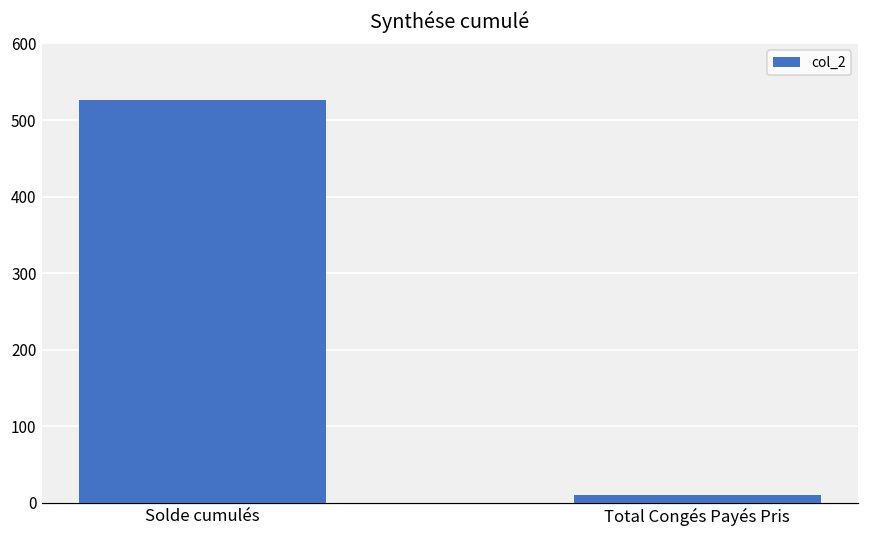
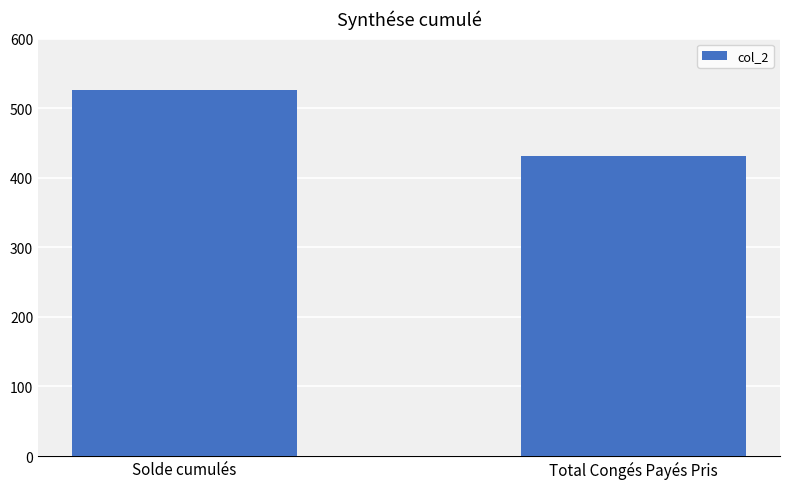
Total Congés Payés Pris: 10 -> 430
